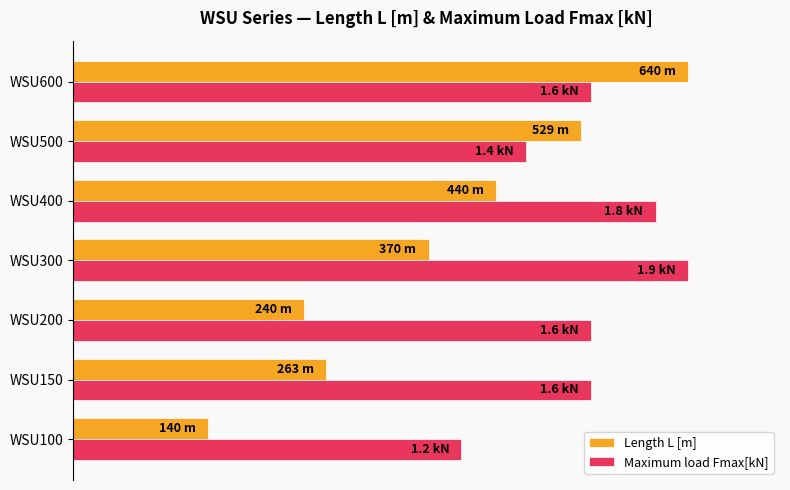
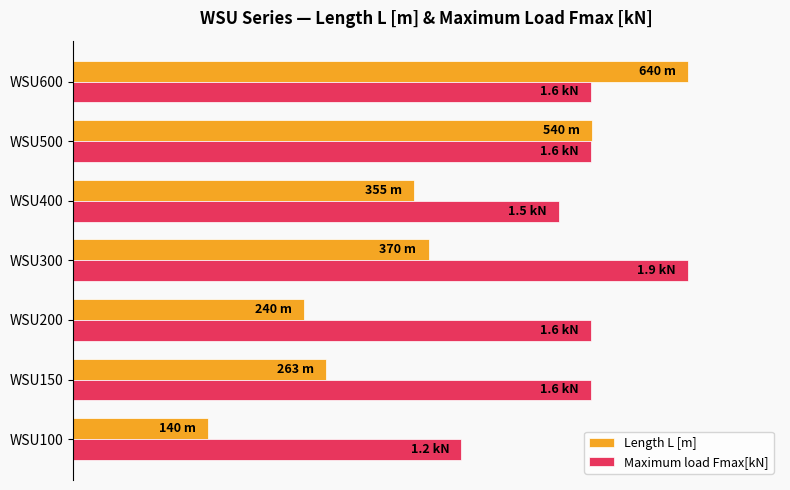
Length L [m], WSU500: 529 -> 540
Maximum load Fmax[kN], WSU500: 1.4 -> 1.6
Length L [m], WSU400: 440 -> 355
Maximum load Fmax[kN], WSU400: 1.8 -> 1.5
